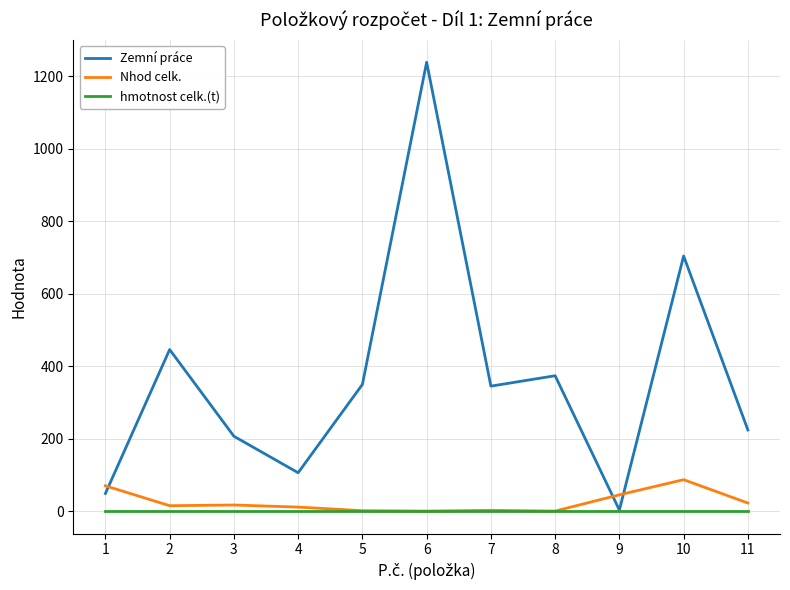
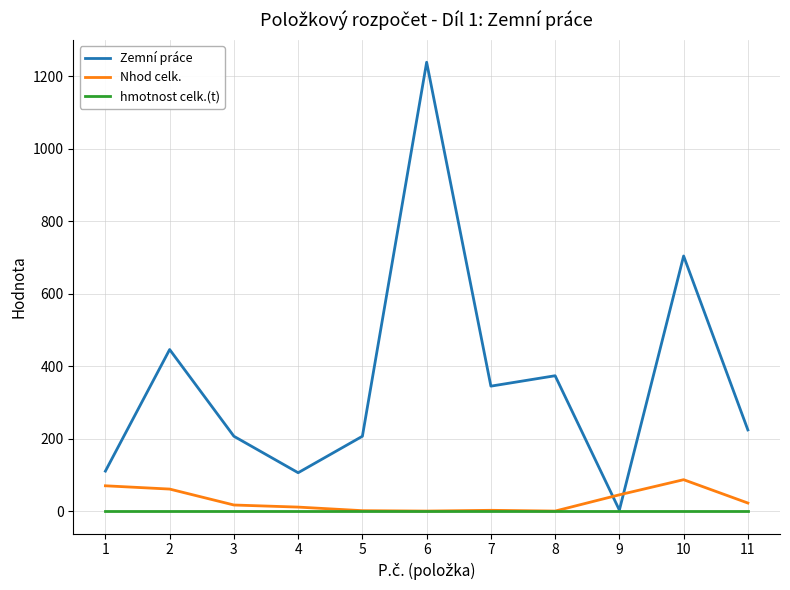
Zemní práce, 1: 50 -> 110
Nhod celk., 2: 10 -> 60
Zemní práce, 5: 350 -> 210
